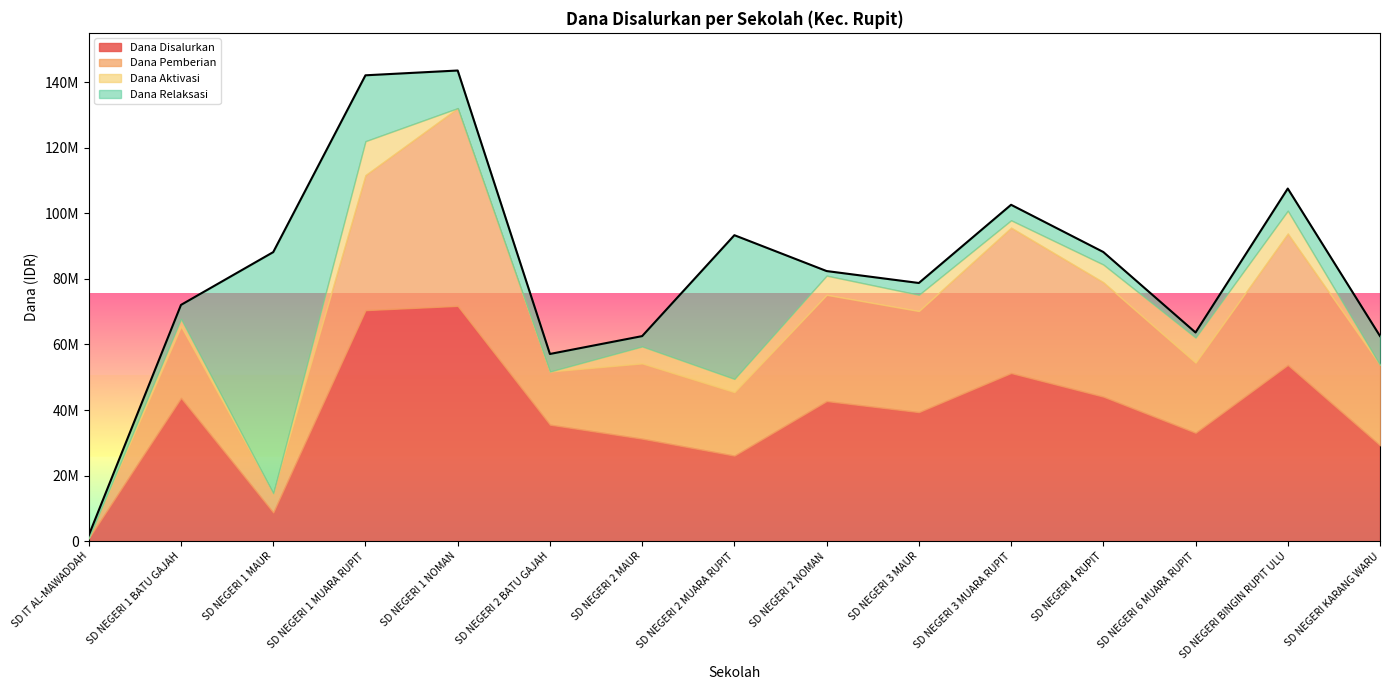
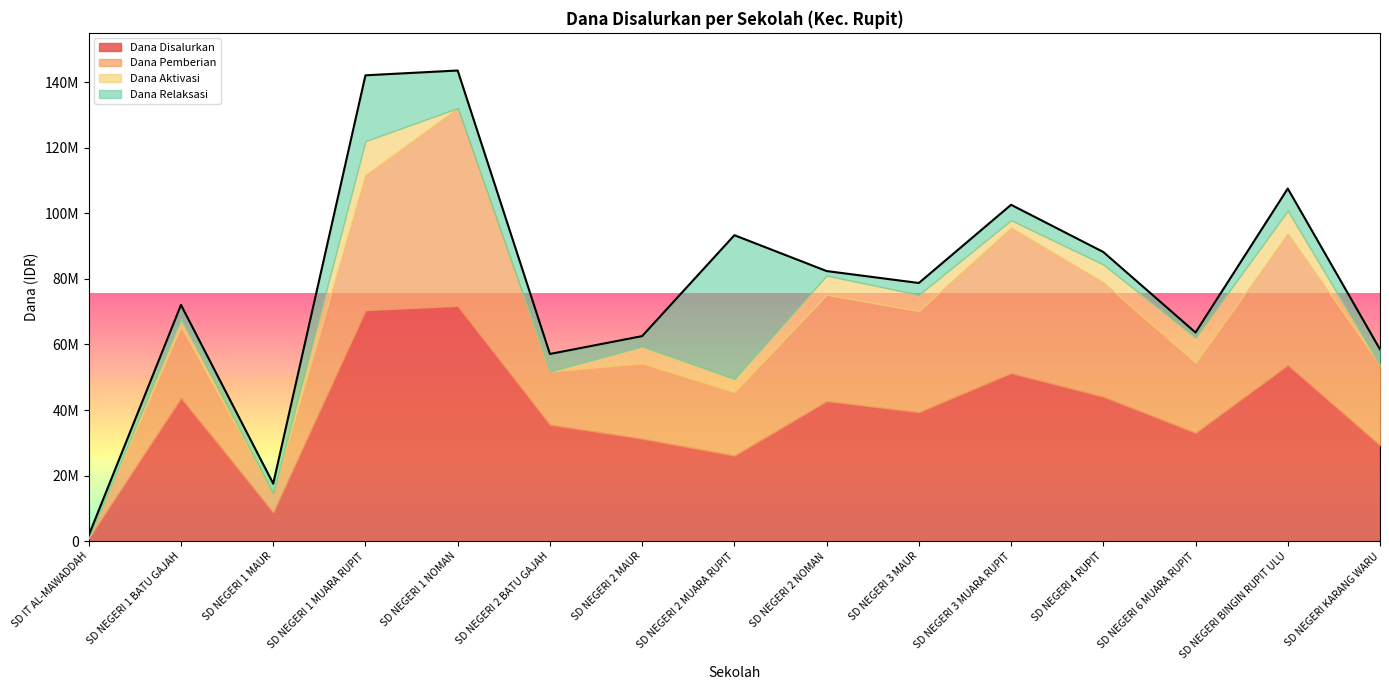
Dana Relaksasi, SD NEGERI 1 MAUR: 74000000 -> 3000000
Dana Relaksasi, SD NEGERI KARANG WARU: 9000000 -> 5000000
